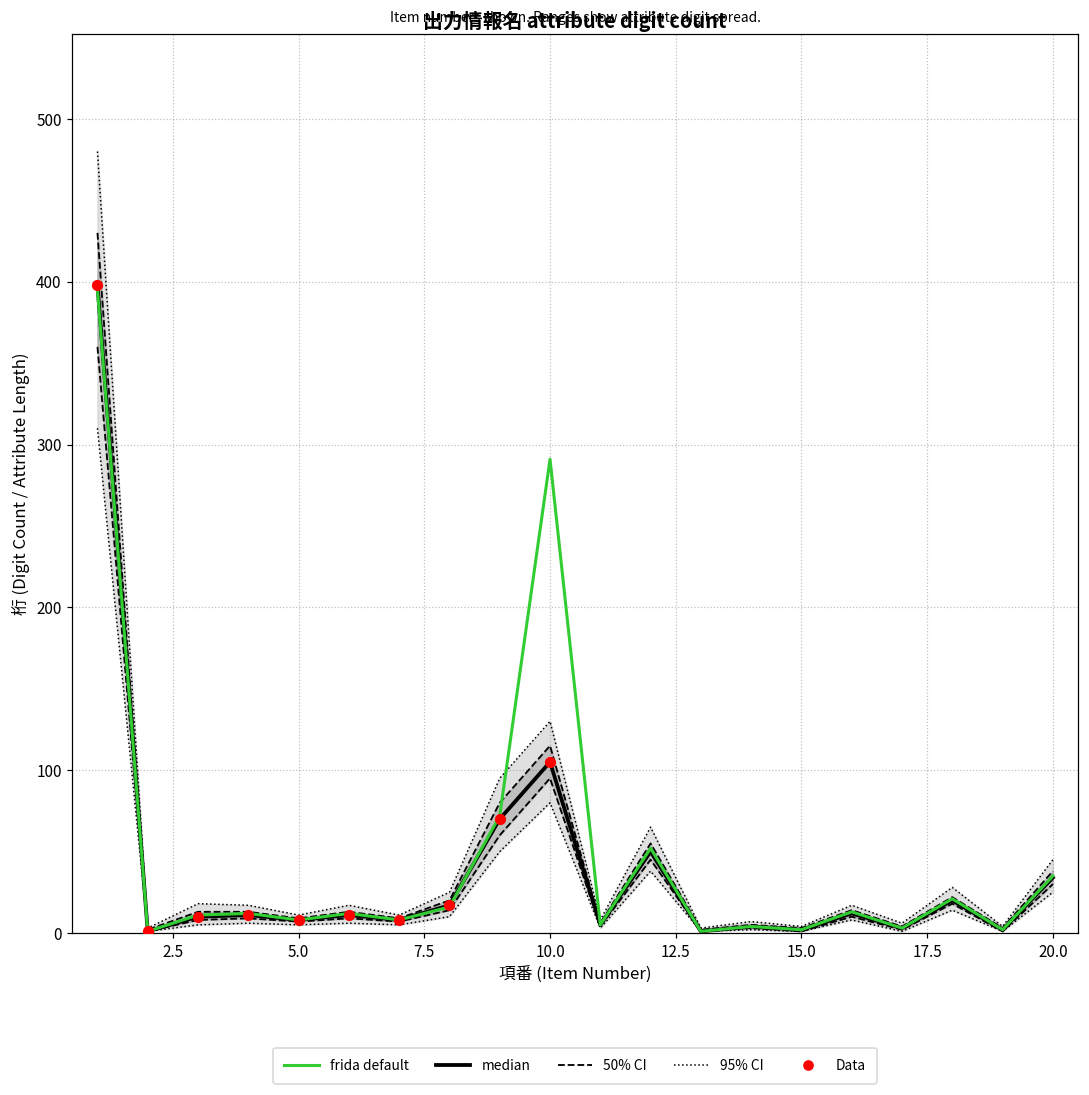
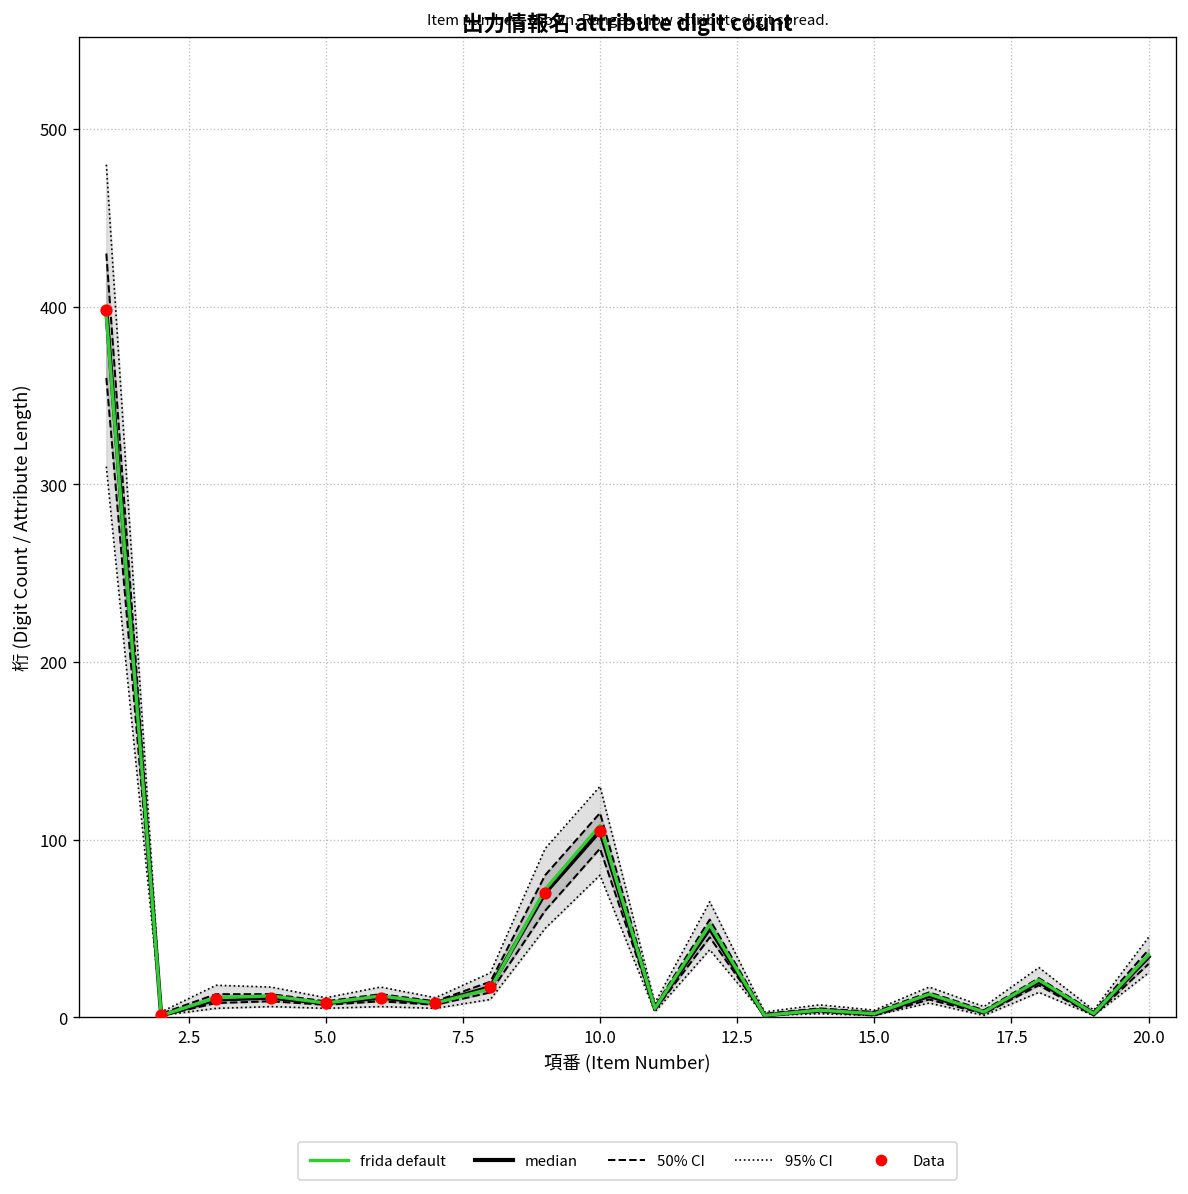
frida default, 10.0: 291 -> 108
